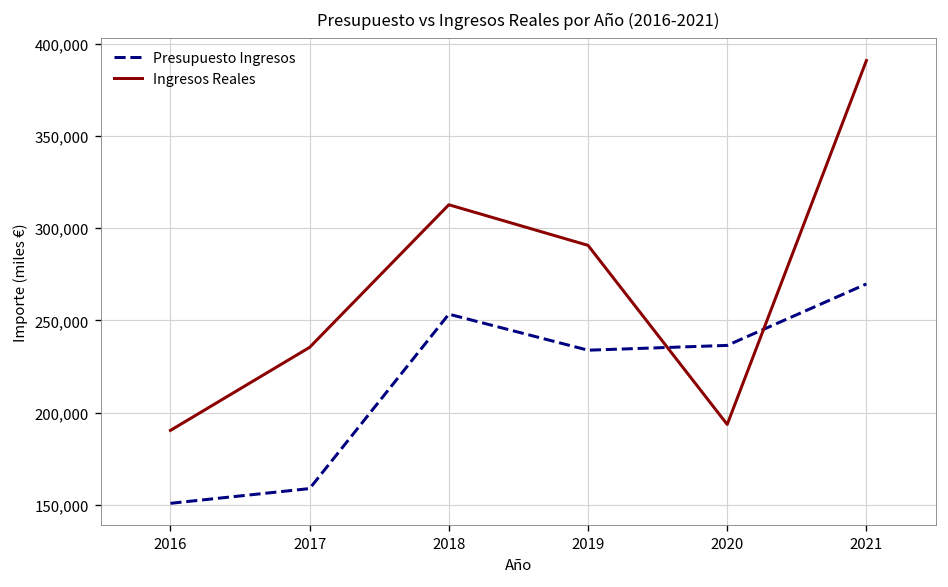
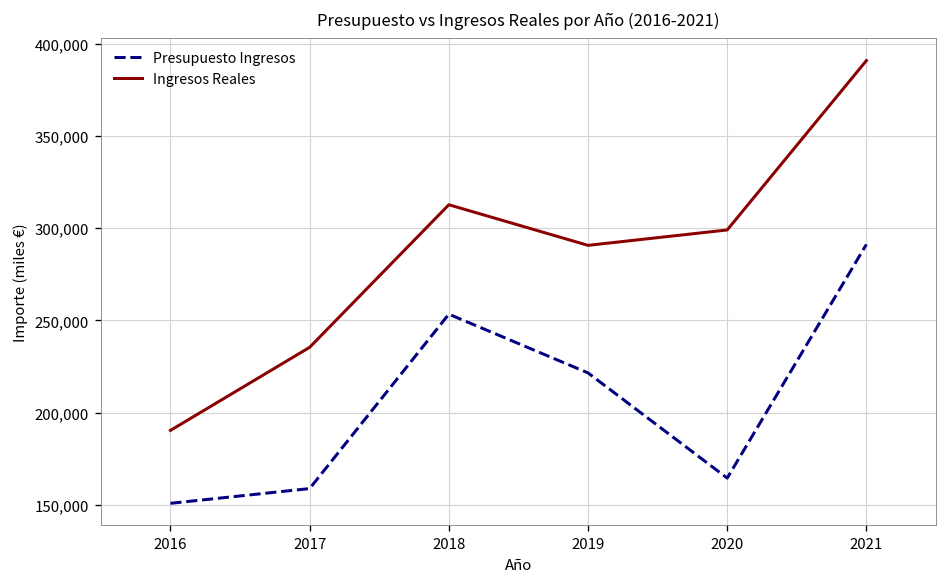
Presupuesto Ingresos, 2019: 234,000 -> 222,000
Presupuesto Ingresos, 2020: 236,000 -> 165,000
Ingresos Reales, 2020: 194,000 -> 299,000
Presupuesto Ingresos, 2021: 270,000 -> 291,000
